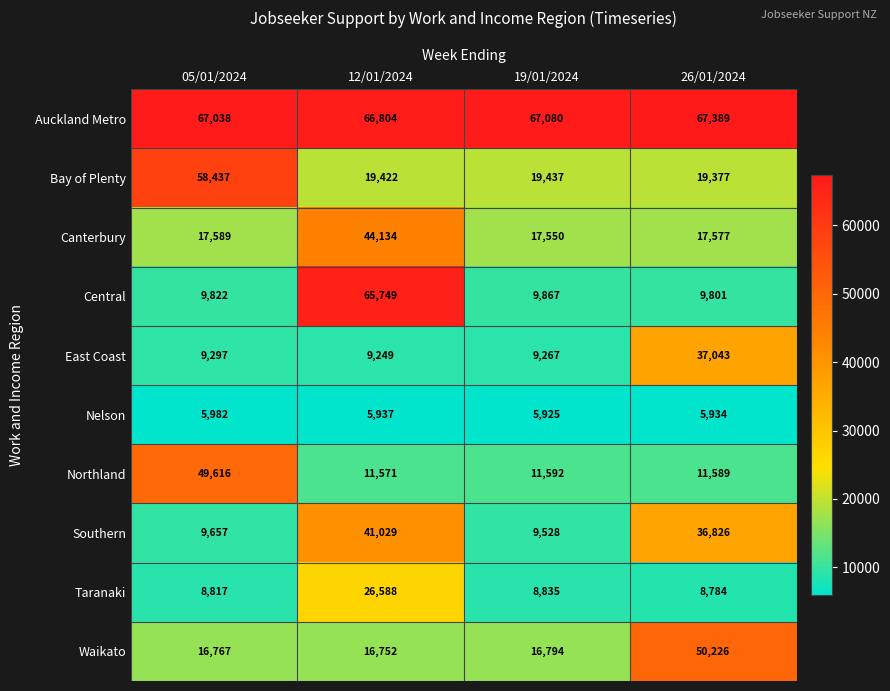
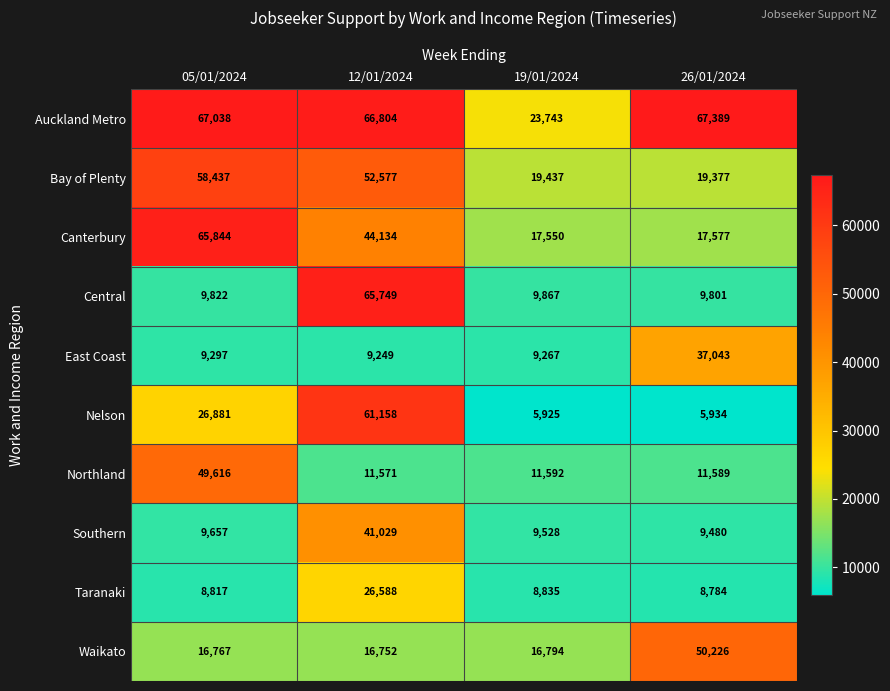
Auckland Metro, 19/01/2024: 67,080 -> 23,743
Bay of Plenty, 12/01/2024: 19,422 -> 52,577
Canterbury, 05/01/2024: 17,589 -> 65,844
Nelson, 05/01/2024: 5,982 -> 26,881
Nelson, 12/01/2024: 5,937 -> 61,158
Southern, 26/01/2024: 36,826 -> 9,480
